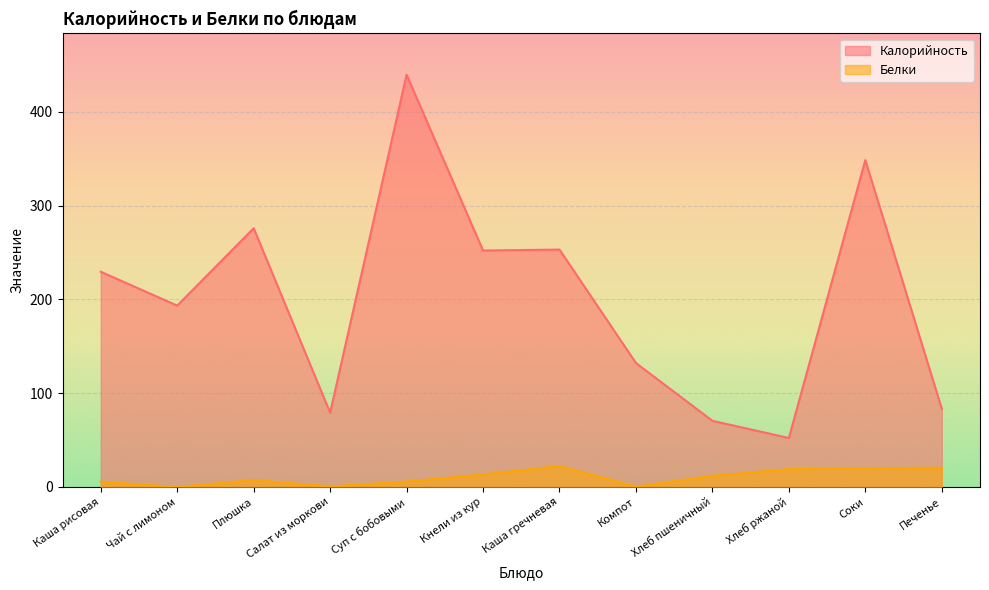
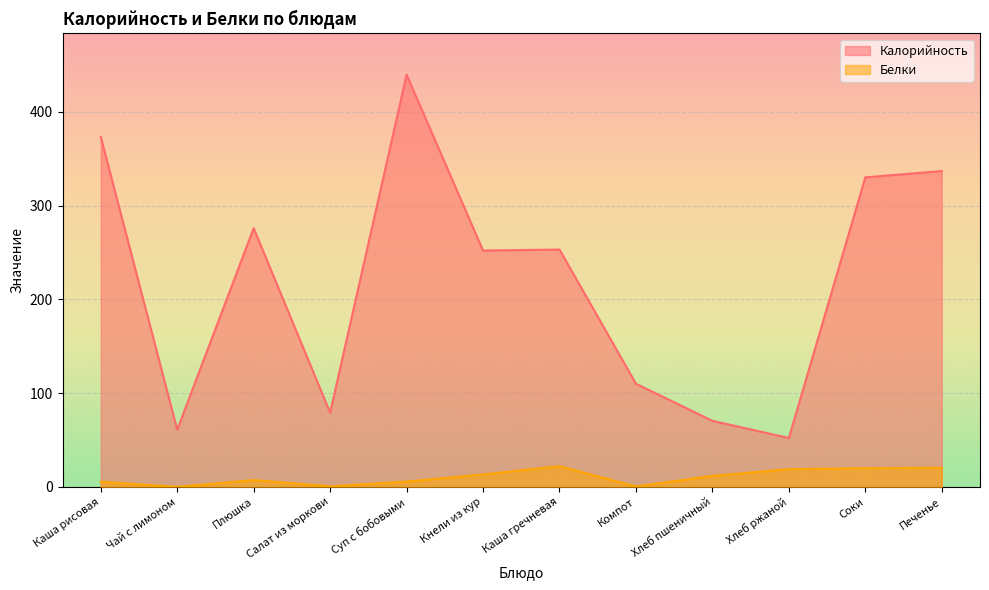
Калорийность, Каша рисовая: 230 -> 370
Калорийность, Чай с лимоном: 190 -> 60
Калорийность, Компот: 130 -> 110
Калорийность, Соки: 350 -> 330
Калорийность, Печенье: 80 -> 340
